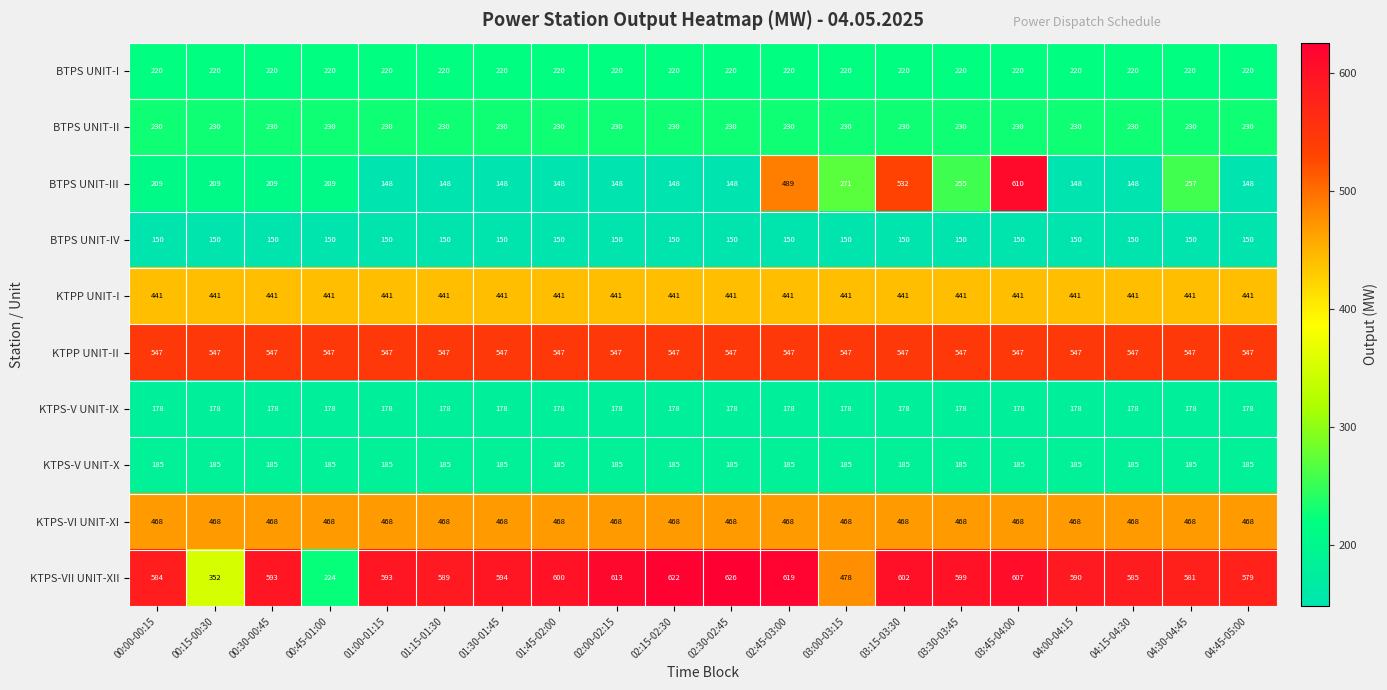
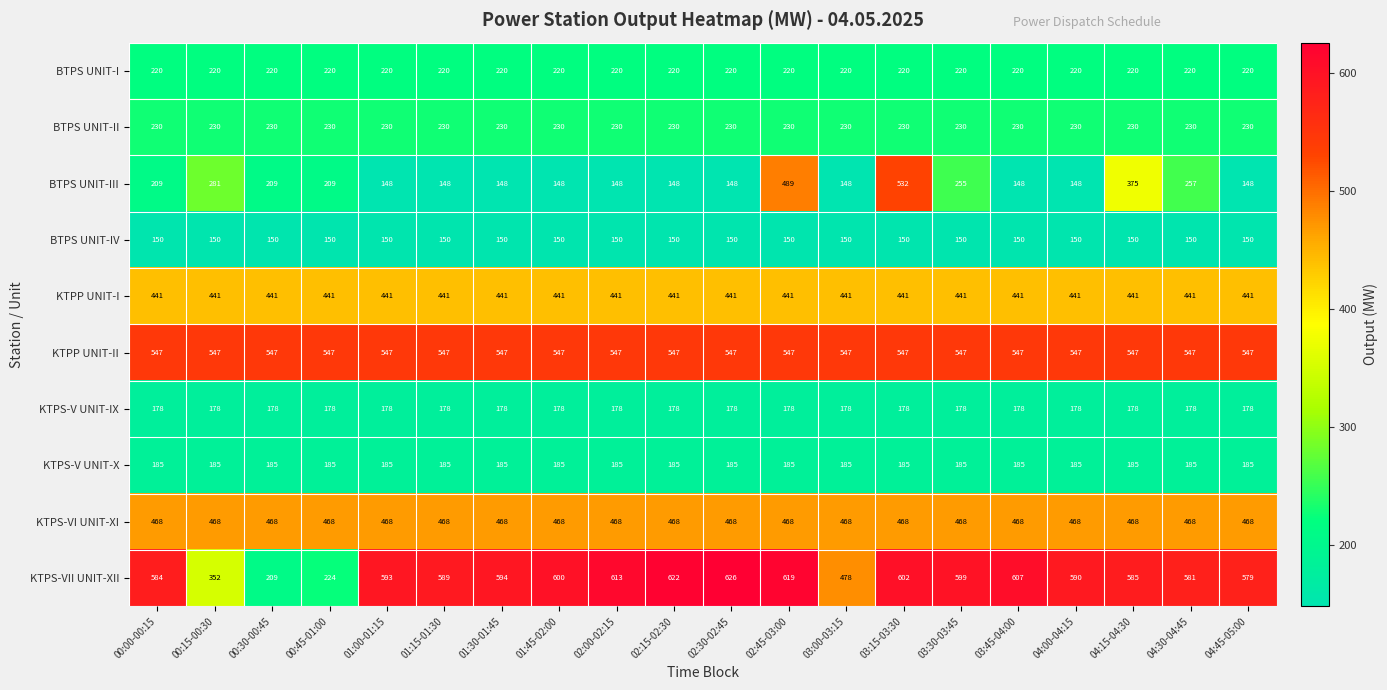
BTPS UNIT-III, 00:15-00:30: 209 -> 281
BTPS UNIT-III, 03:00-03:15: 271 -> 148
BTPS UNIT-III, 03:45-04:00: 610 -> 148
BTPS UNIT-III, 04:15-04:30: 148 -> 375
KTPS-VII UNIT-XII, 00:30-00:45: 593 -> 209
